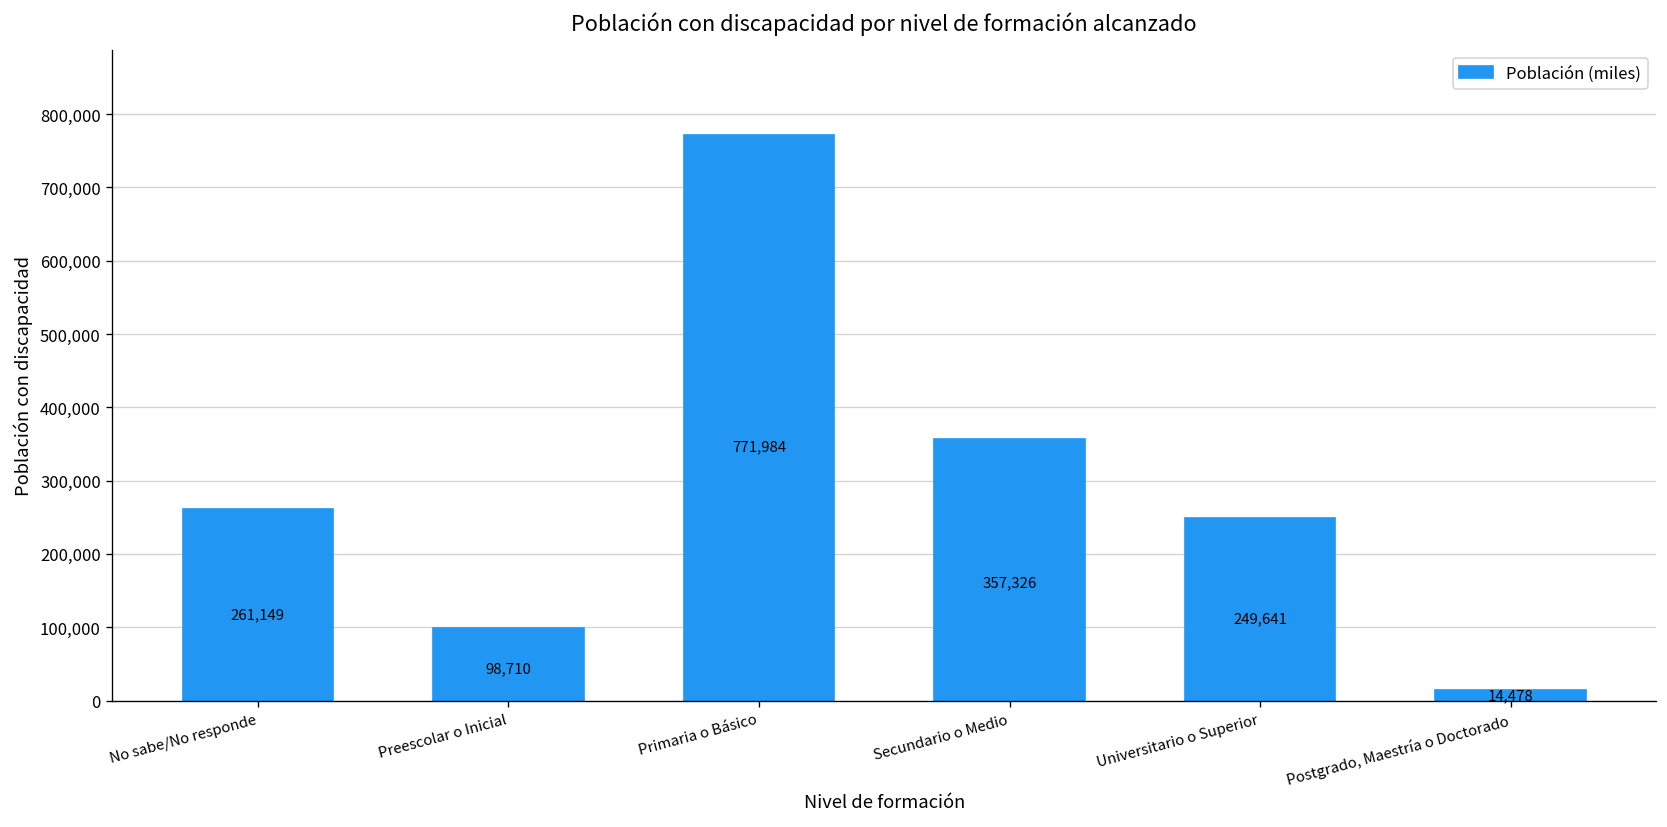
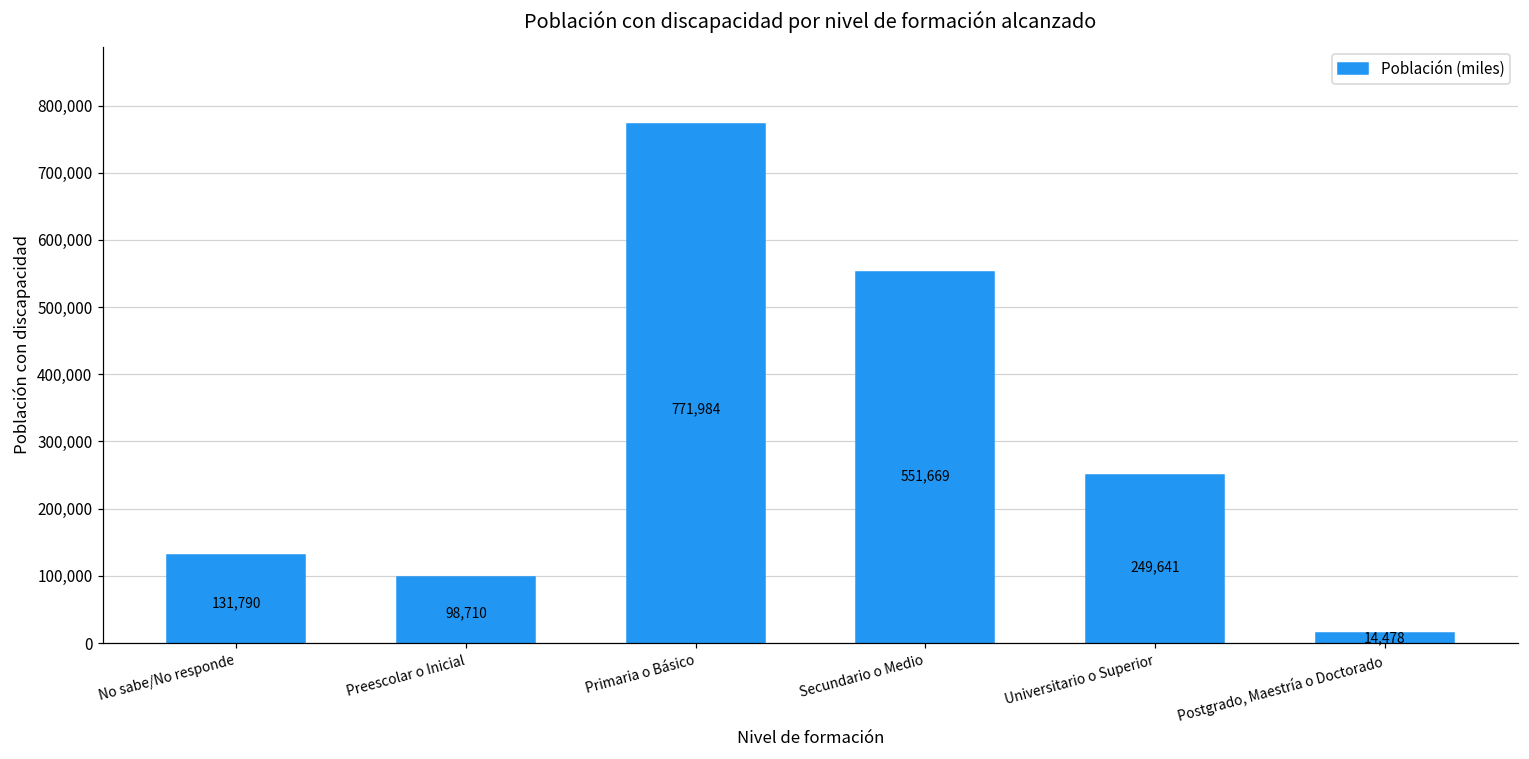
No sabe/No responde: 261,149 -> 131,790
Secundario o Medio: 357,326 -> 551,669
